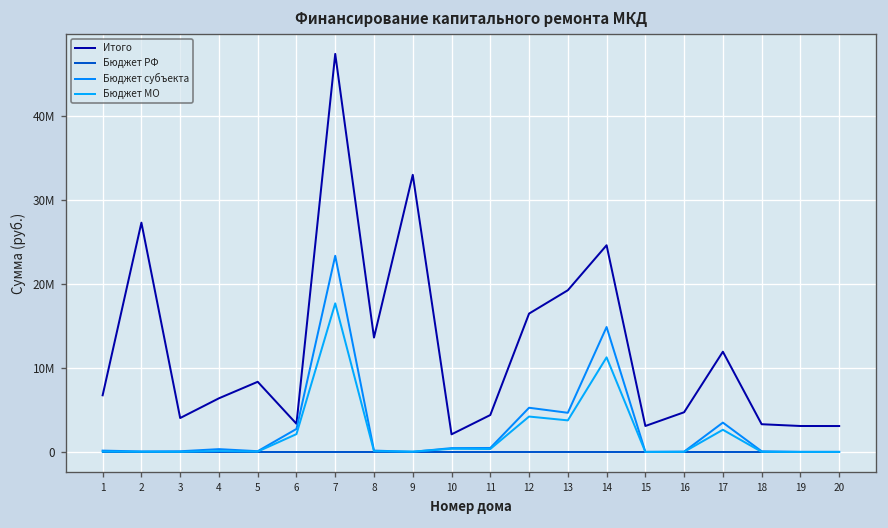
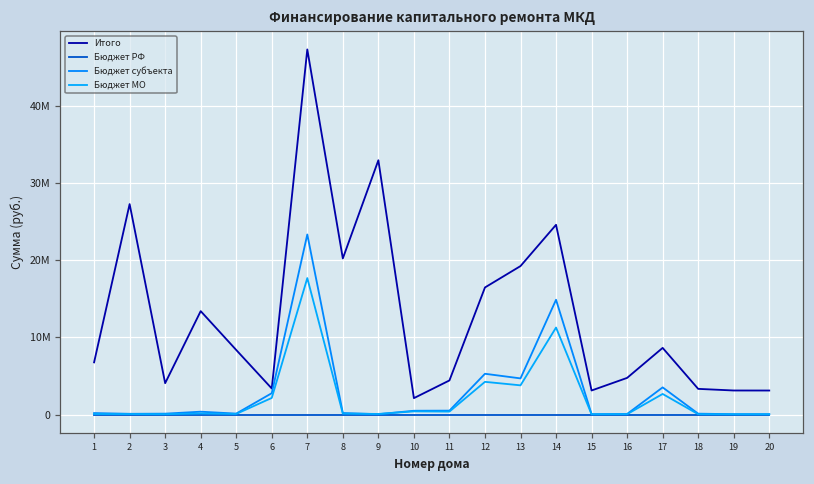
Итого, 4: 6000000 -> 13000000
Итого, 8: 14000000 -> 20000000
Итого, 17: 12000000 -> 9000000
